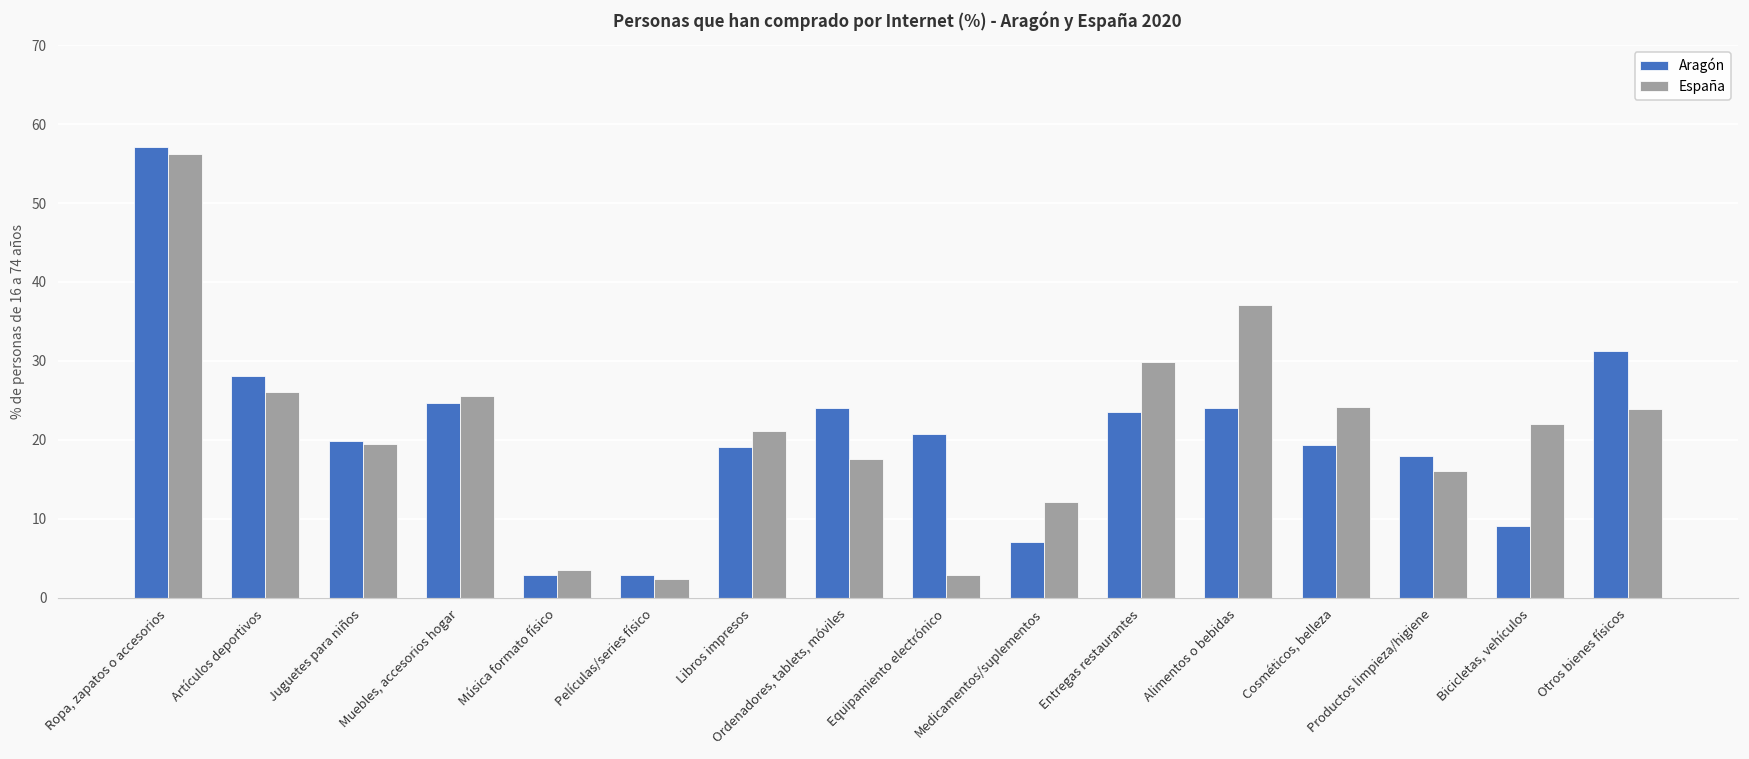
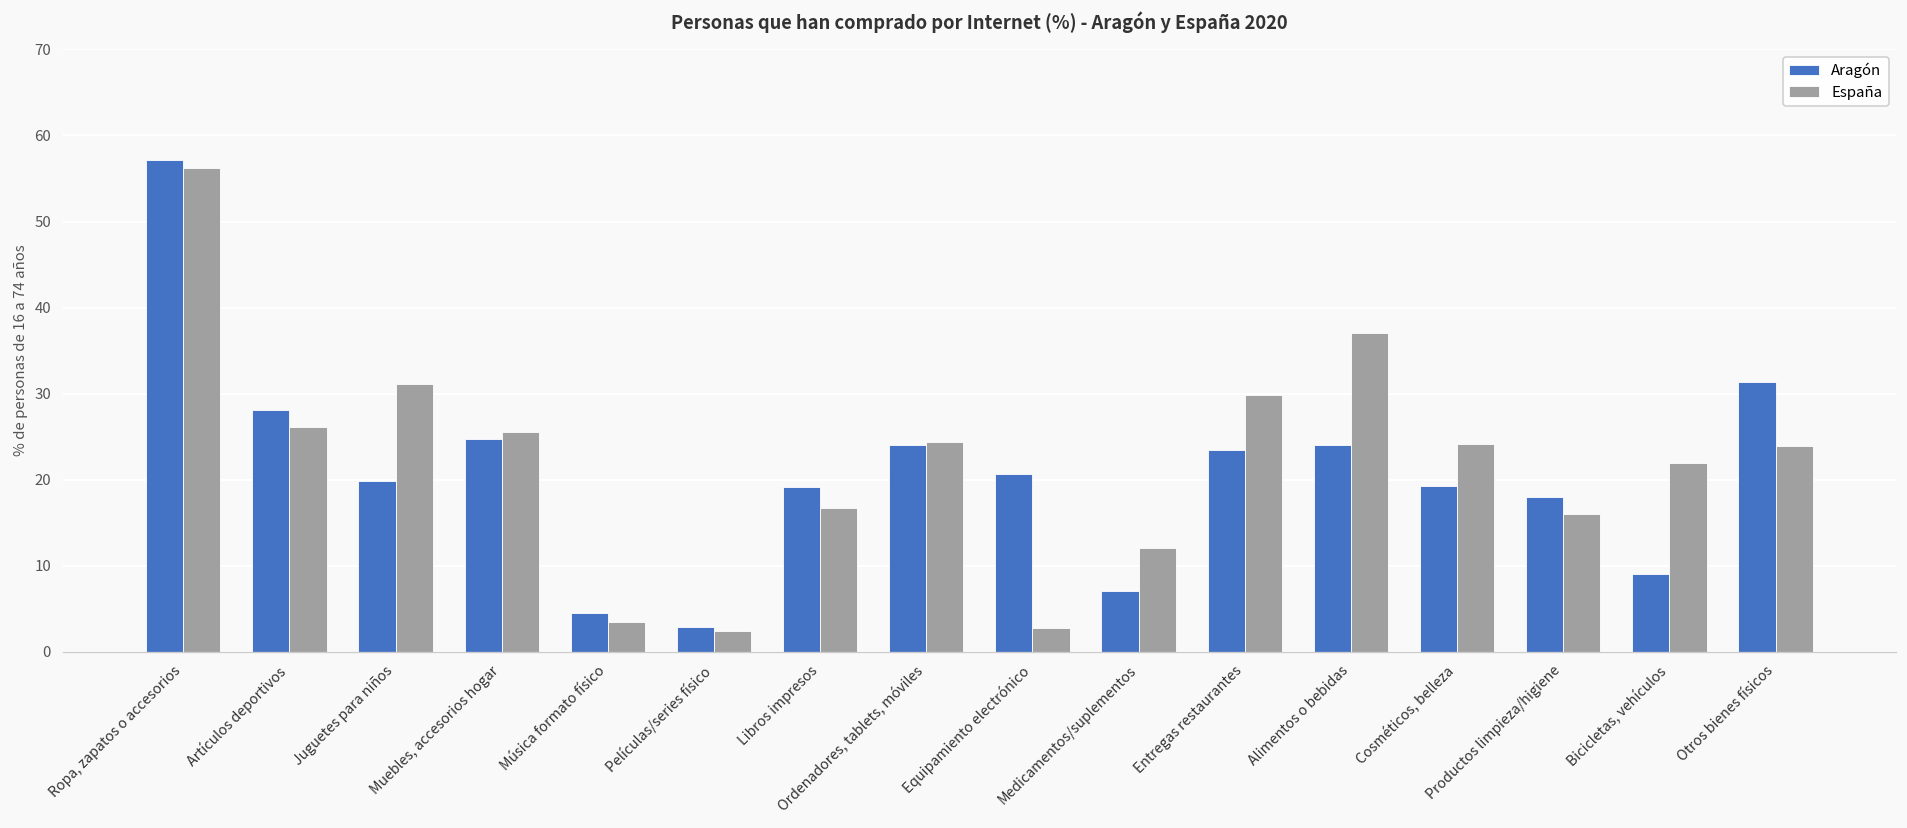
España, Juguetes para niños: 19 -> 31
Aragón, Música formato físico: 3 -> 5
España, Libros impresos: 21 -> 17
España, Ordenadores, tablets, móviles: 18 -> 24
